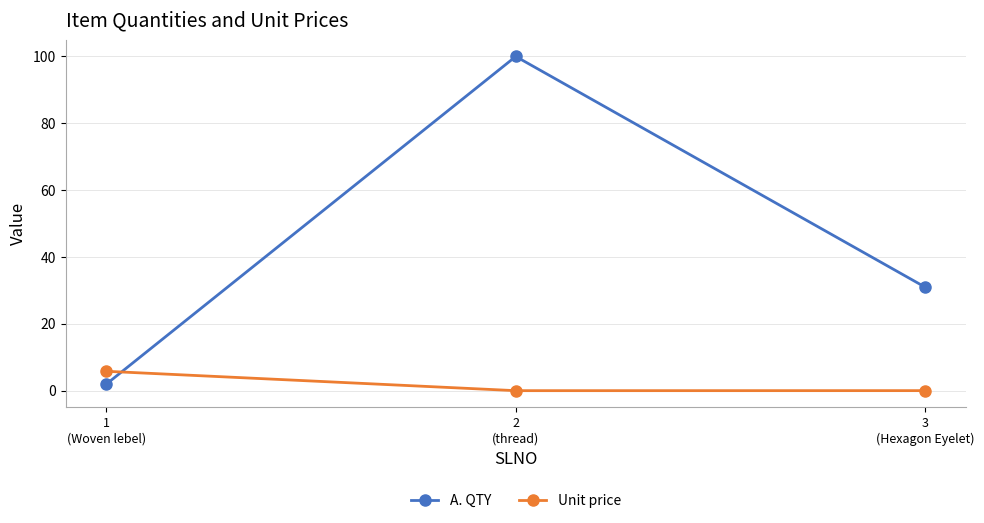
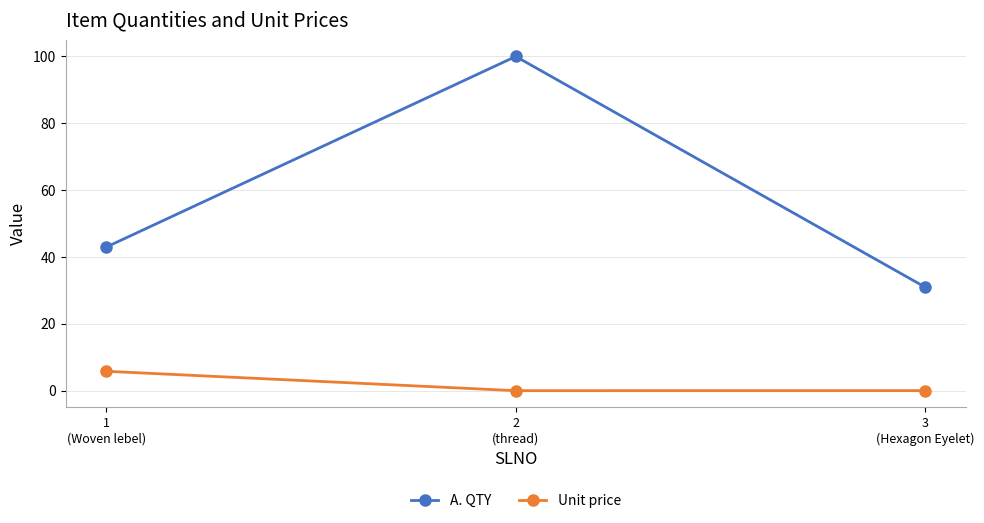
A. QTY, 1 (Woven lebel): 2 -> 43
